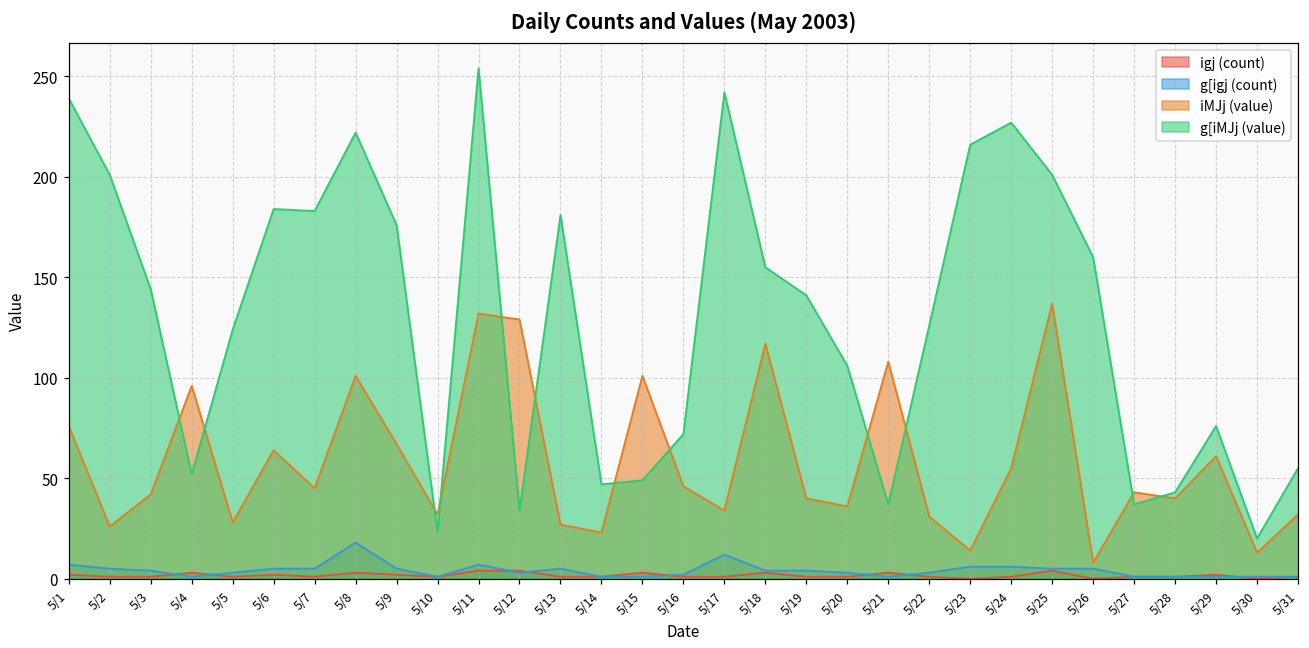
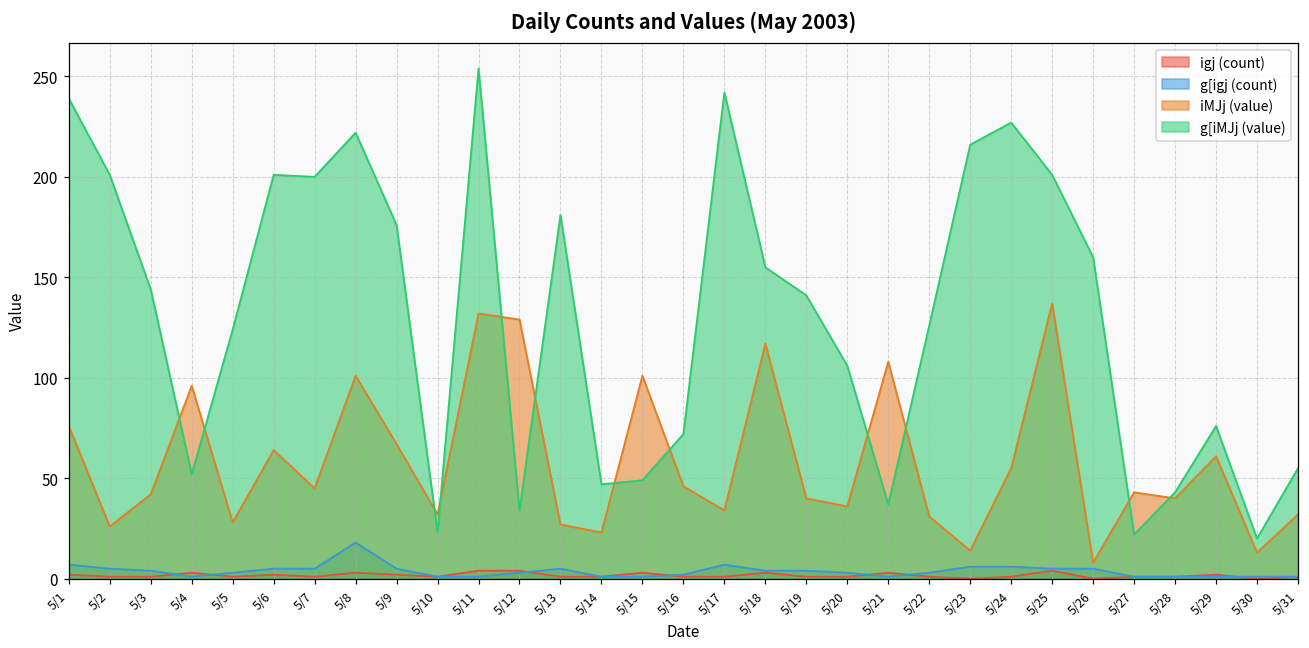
g[iMJj (value), 5/6: 184 -> 201
g[iMJj (value), 5/7: 183 -> 200
g[igj (count), 5/11: 7 -> 1
g[igj (count), 5/17: 12 -> 7
g[iMJj (value), 5/27: 37 -> 22
